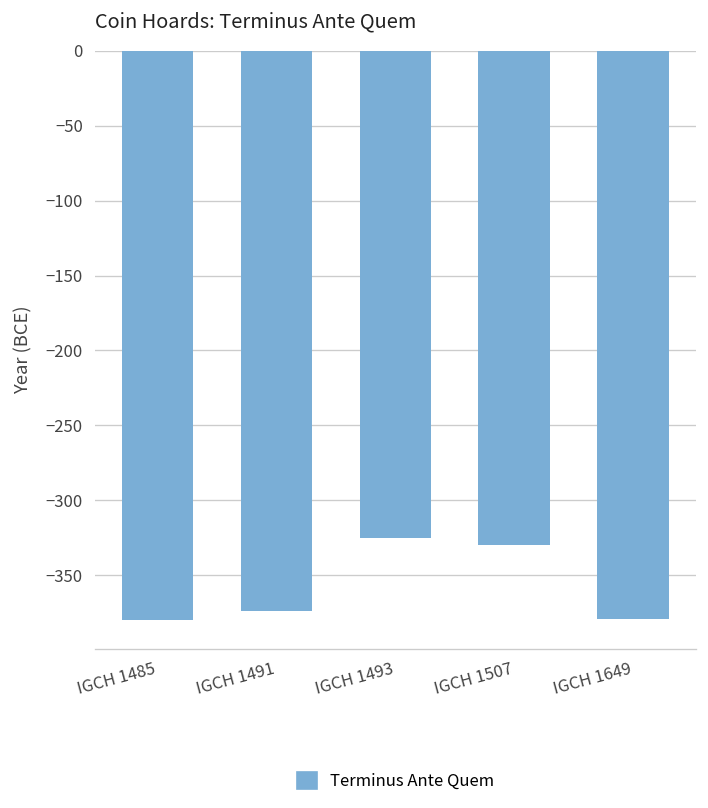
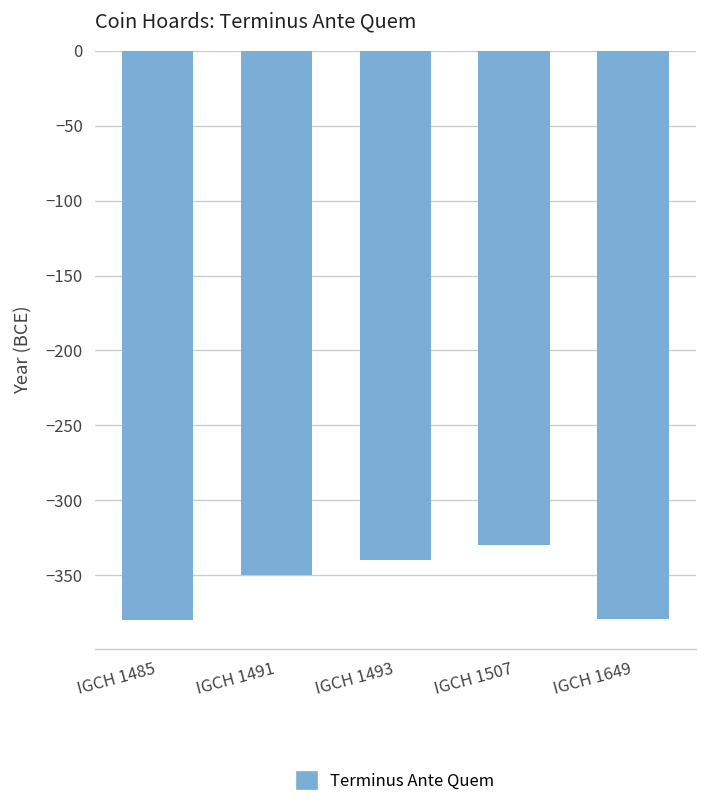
IGCH 1491: -374 -> -350
IGCH 1493: -325 -> -340
